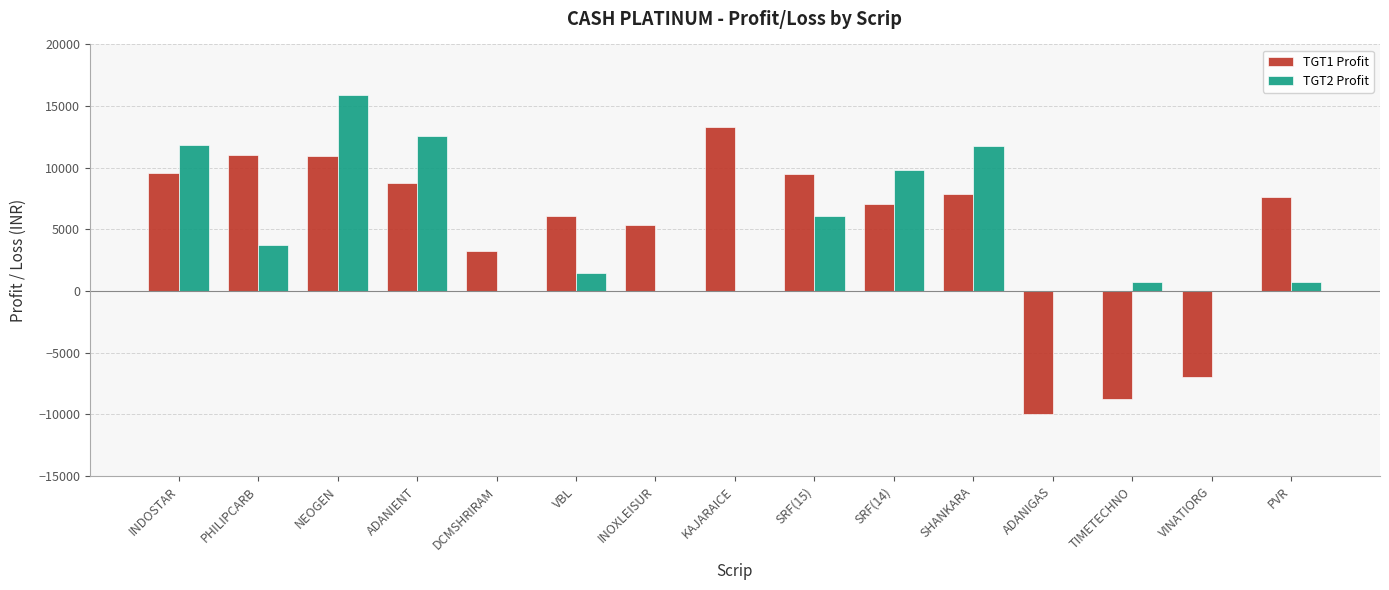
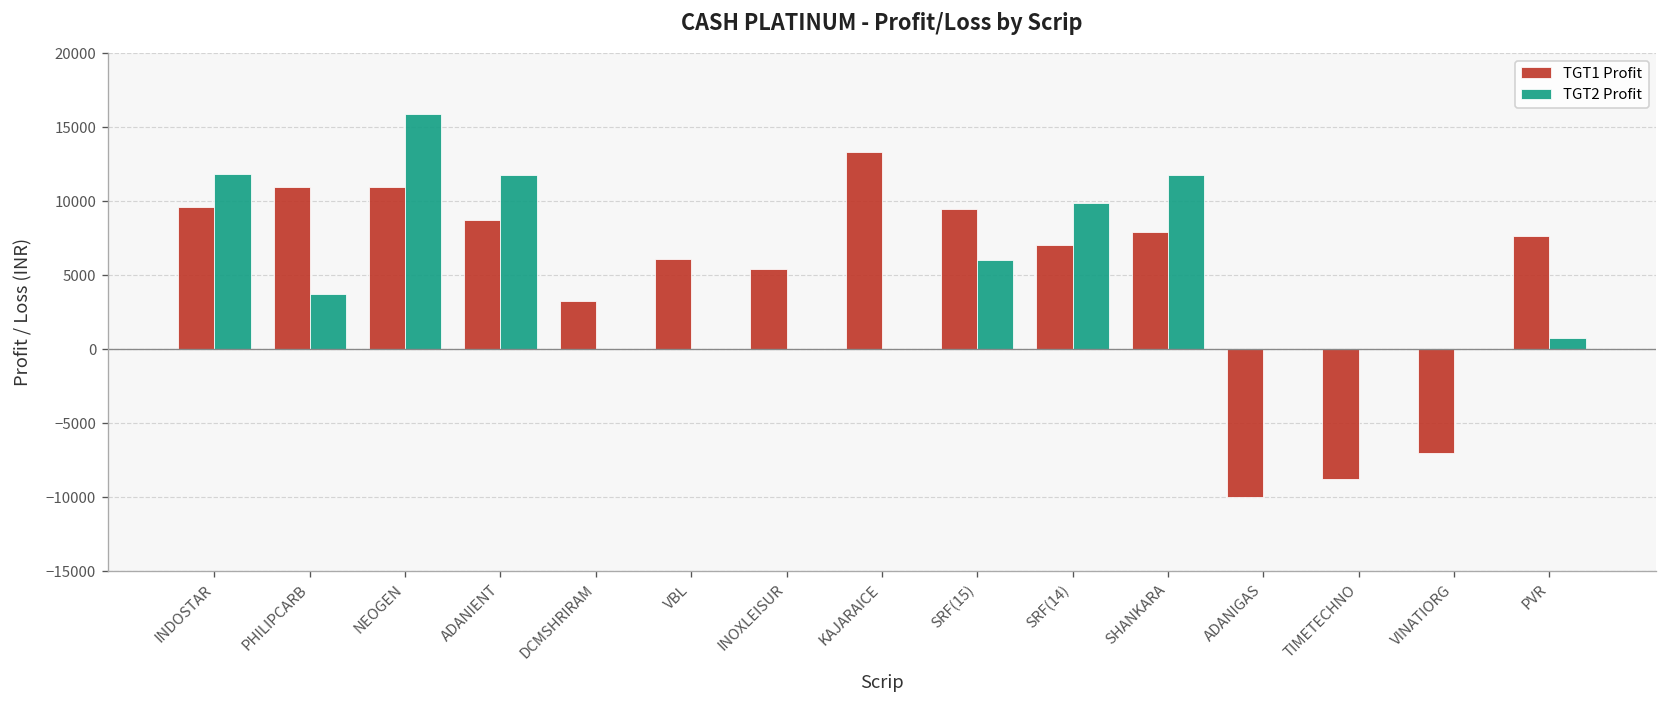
TGT2 Profit, ADANIENT: 12600 -> 11700
TGT2 Profit, VBL: 1500 -> 0
TGT2 Profit, TIMETECHNO: 800 -> 0
